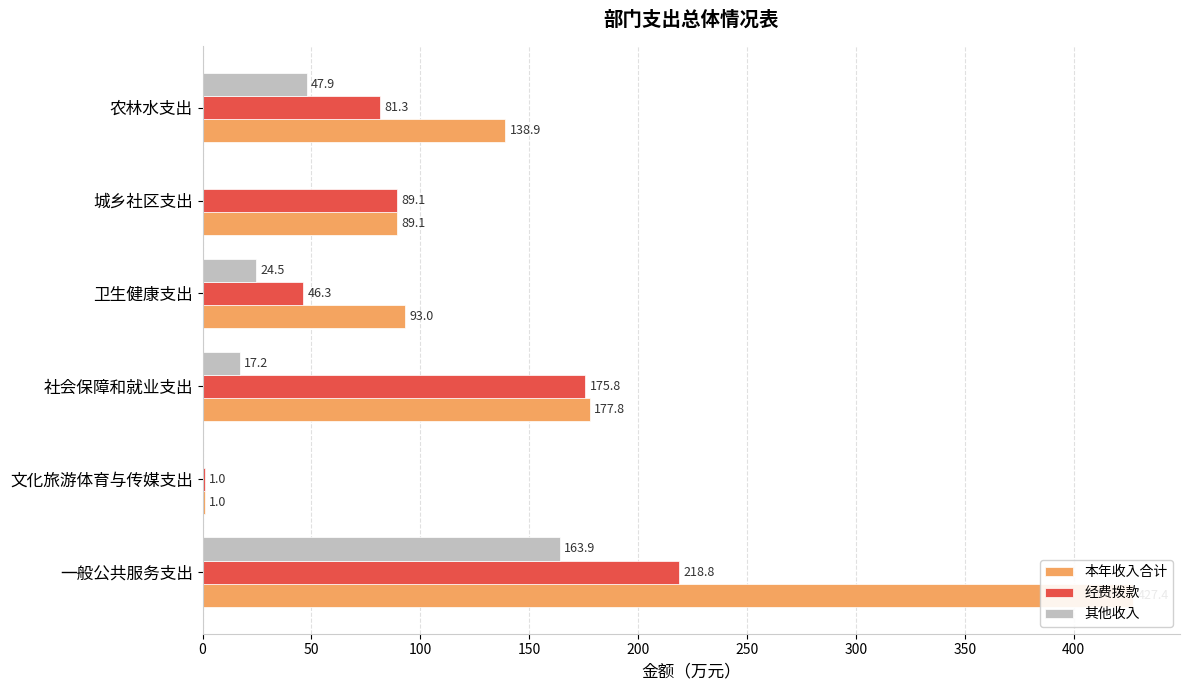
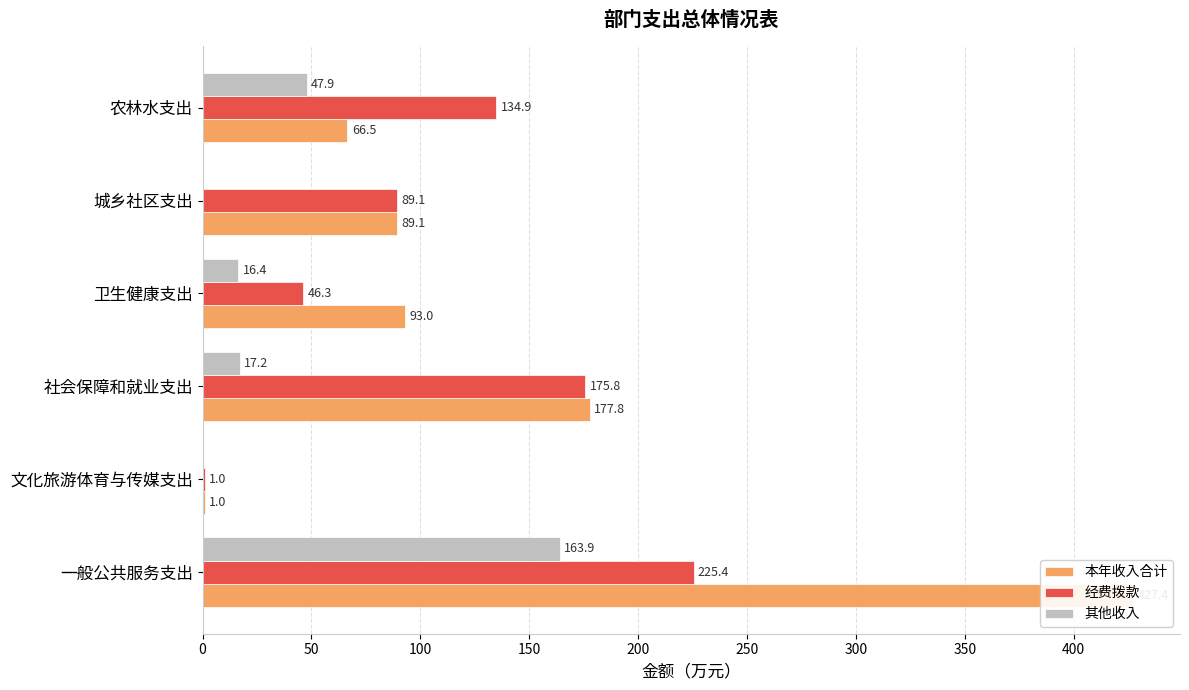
经费拨款, 农林水支出: 81.3 -> 134.9
本年收入合计, 农林水支出: 138.9 -> 66.5
其他收入, 卫生健康支出: 24.5 -> 16.4
经费拨款, 一般公共服务支出: 218.8 -> 225.4
